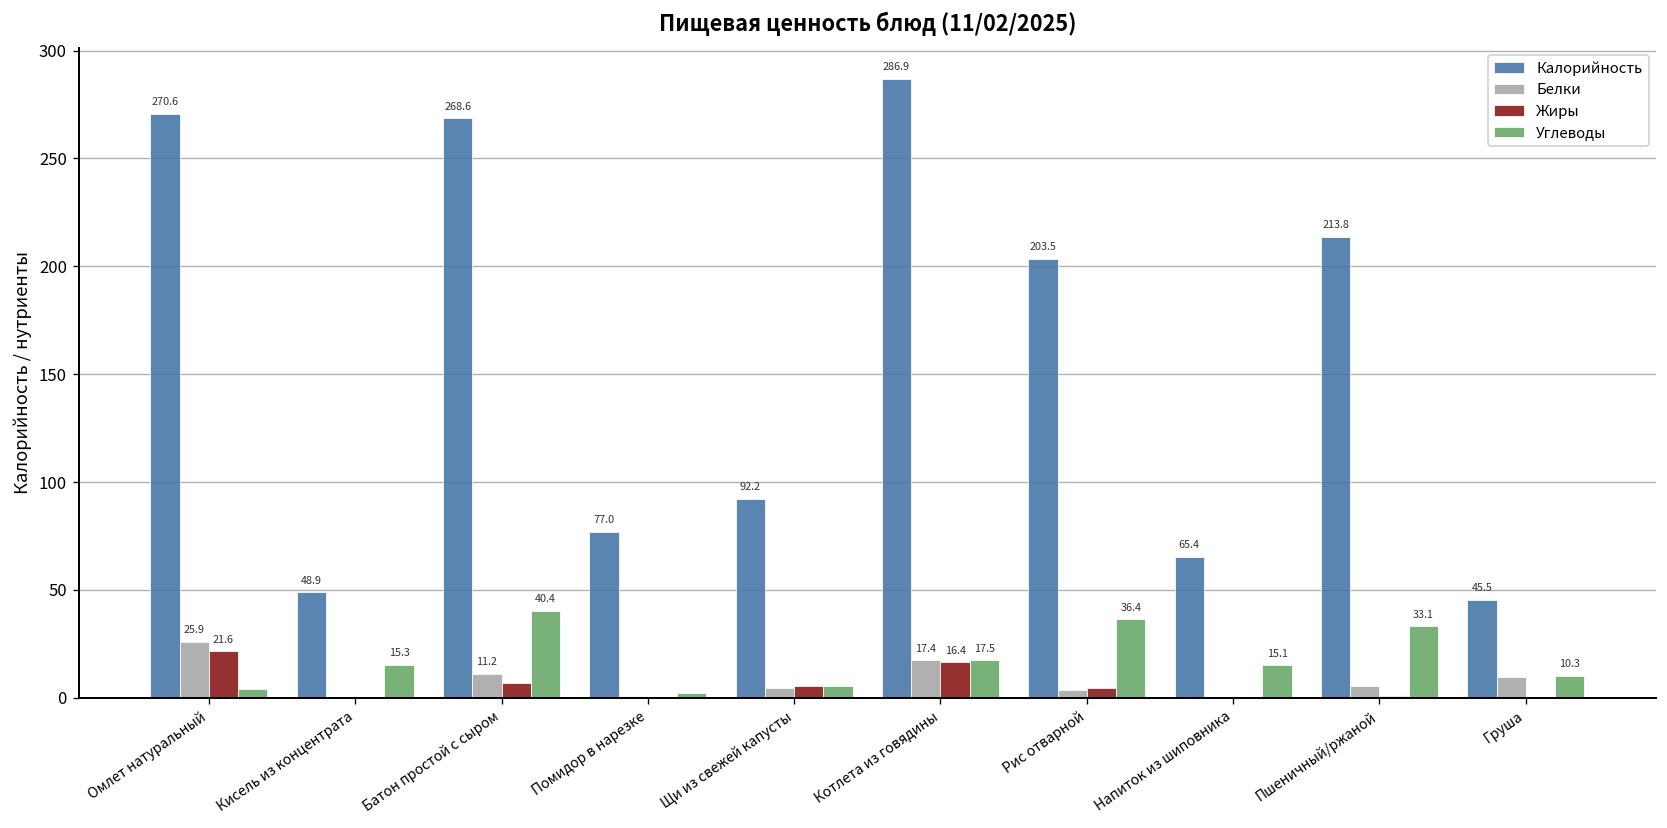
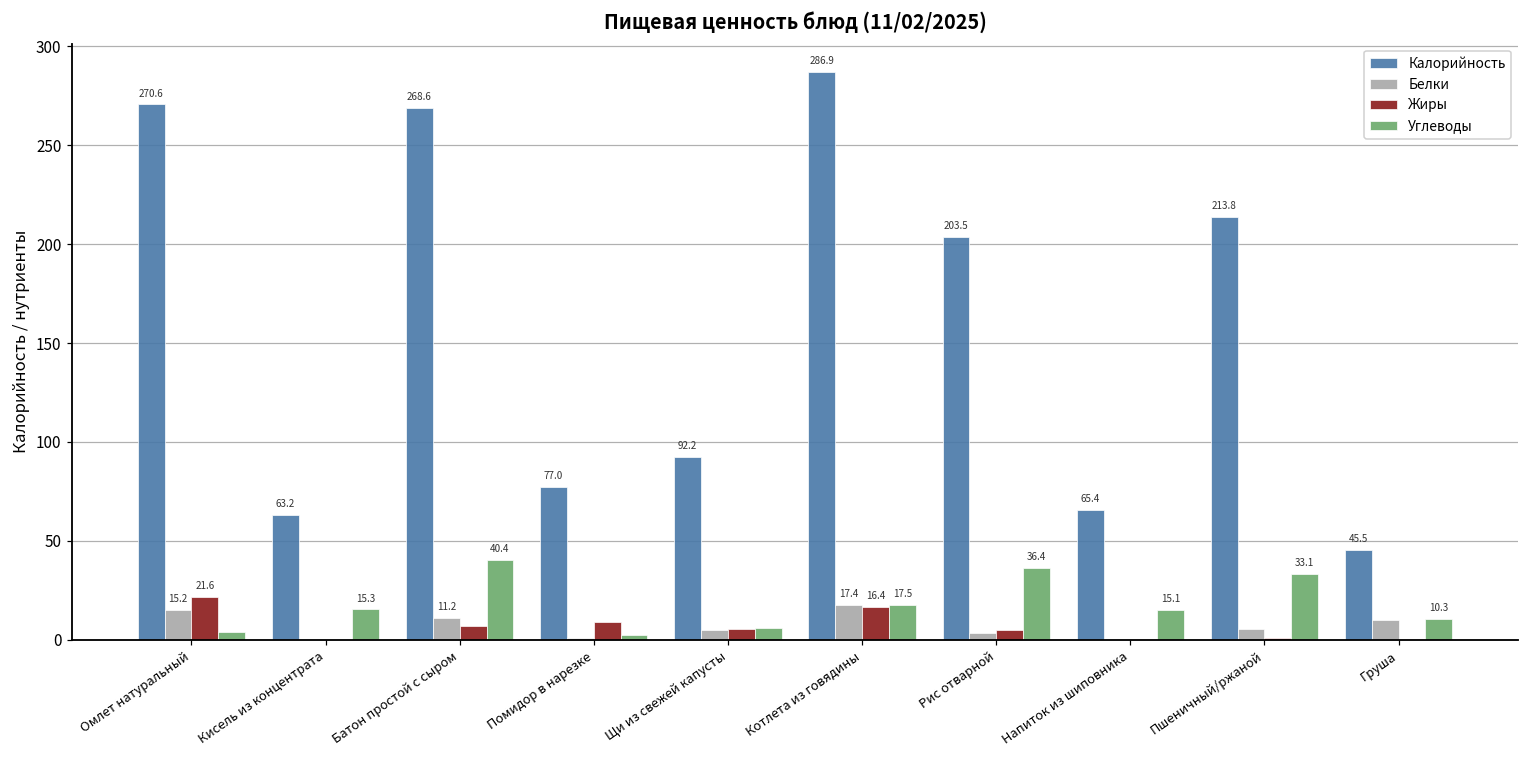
Белки, Омлет натуральный: 25.9 -> 15.2
Калорийность, Кисель из концентрата: 48.9 -> 63.2
Жиры, Помидор в нарезке: 0 -> 9
